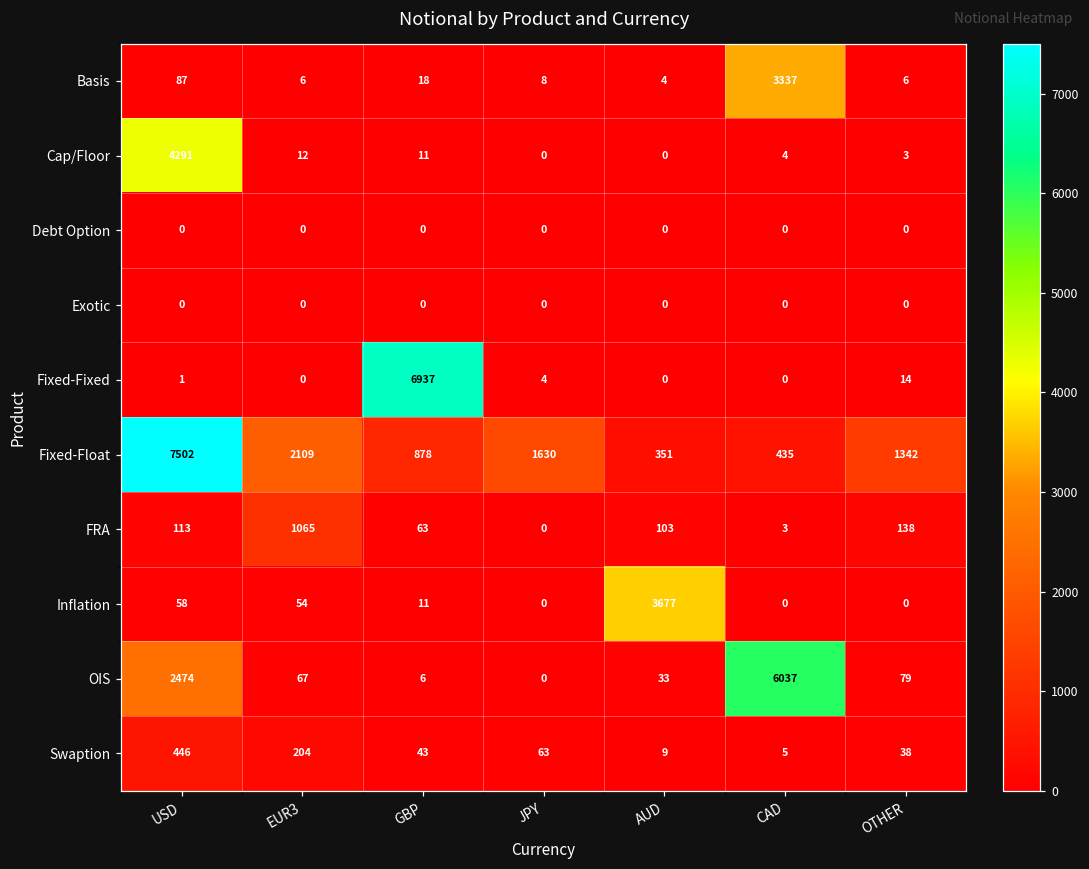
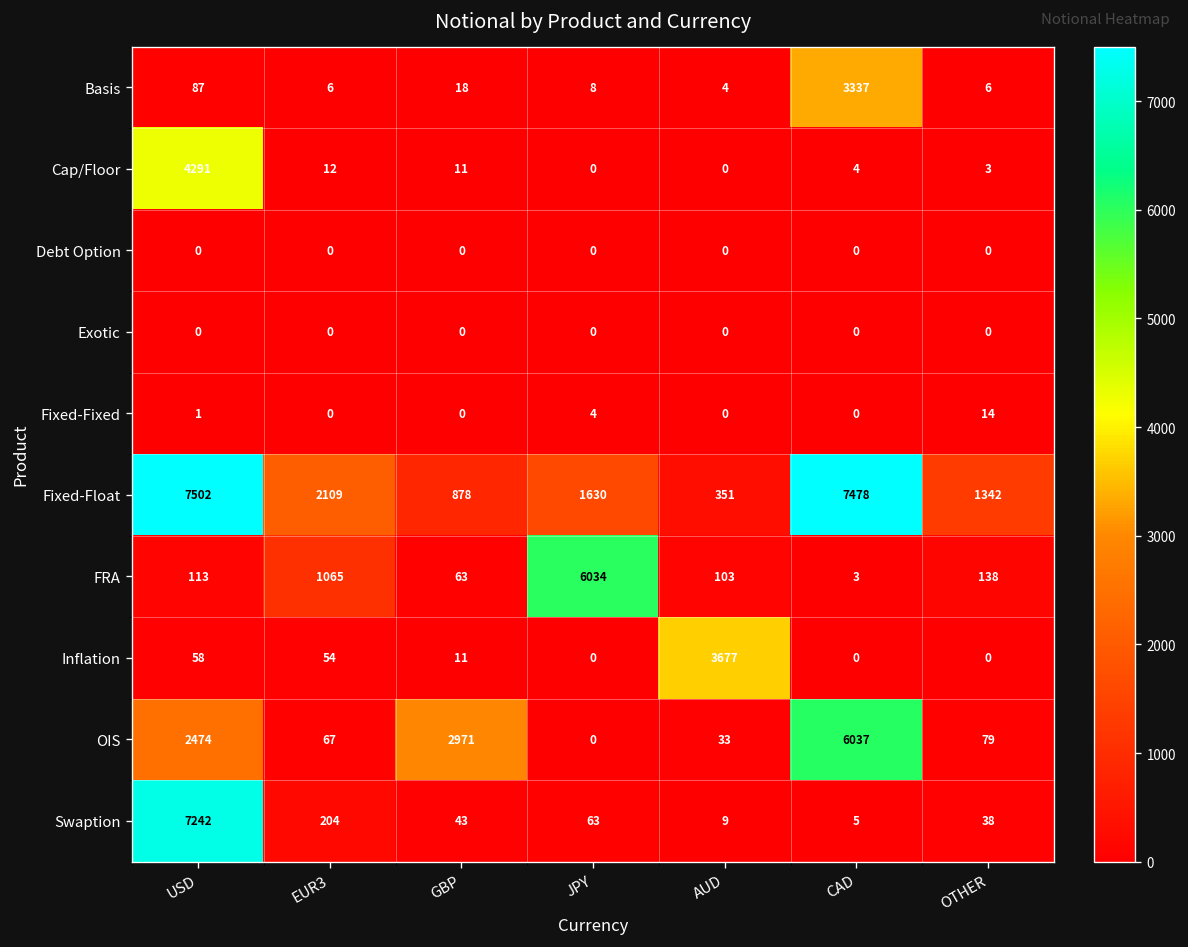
Fixed-Fixed, GBP: 6937 -> 0
Fixed-Float, CAD: 435 -> 7478
FRA, JPY: 0 -> 6034
OIS, GBP: 6 -> 2971
Swaption, USD: 446 -> 7242
